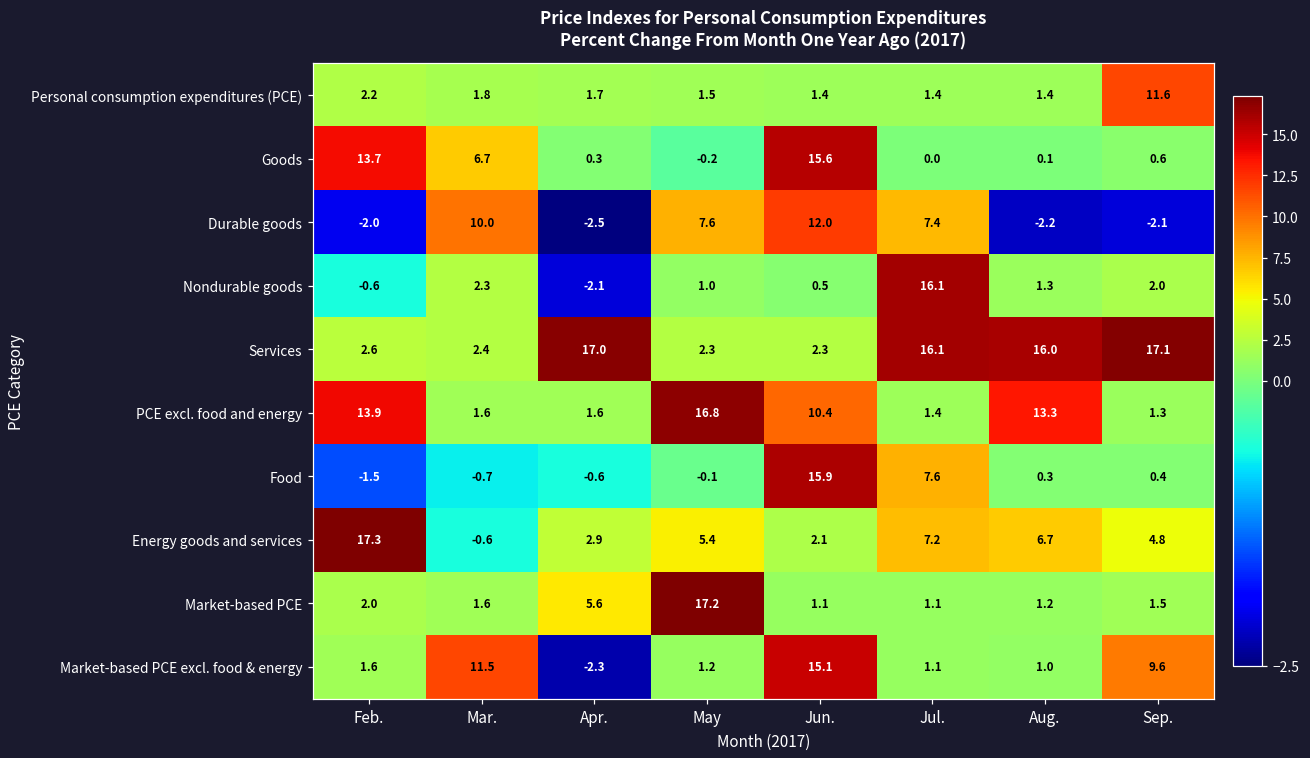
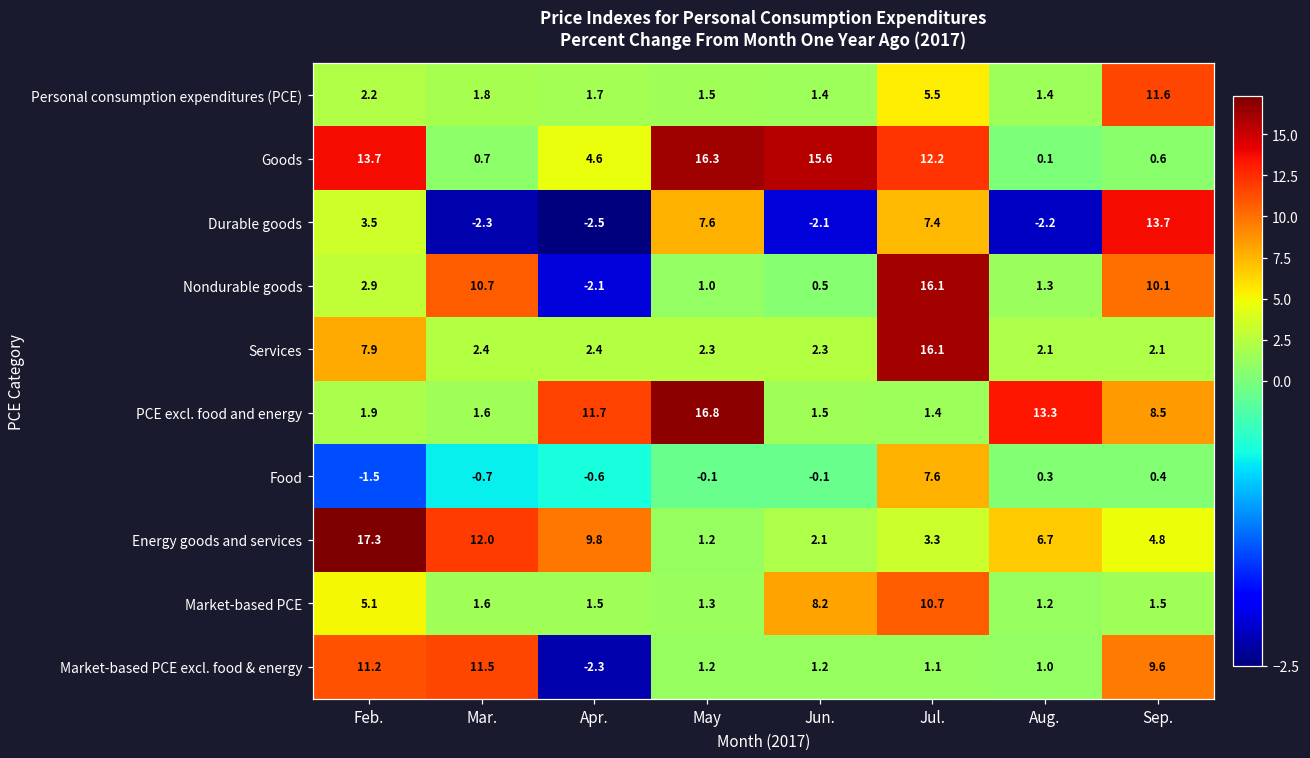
Personal consumption expenditures (PCE), Jul.: 1.4 -> 5.5
Goods, Mar.: 6.7 -> 0.7
Goods, Apr.: 0.3 -> 4.6
Goods, May: -0.2 -> 16.3
Goods, Jul.: 0.0 -> 12.2
Durable goods, Feb.: -2.0 -> 3.5
Durable goods, Mar.: 10.0 -> -2.3
Durable goods, Jun.: 12.0 -> -2.1
Durable goods, Sep.: -2.1 -> 13.7
Nondurable goods, Feb.: -0.6 -> 2.9
Nondurable goods, Mar.: 2.3 -> 10.7
Nondurable goods, Sep.: 2.0 -> 10.1
Services, Feb.: 2.6 -> 7.9
Services, Apr.: 17.0 -> 2.4
Services, Aug.: 16.0 -> 2.1
Services, Sep.: 17.1 -> 2.1
PCE excl. food and energy, Feb.: 13.9 -> 1.9
PCE excl. food and energy, Apr.: 1.6 -> 11.7
PCE excl. food and energy, Jun.: 10.4 -> 1.5
PCE excl. food and energy, Sep.: 1.3 -> 8.5
Food, Jun.: 15.9 -> -0.1
Energy goods and services, Mar.: -0.6 -> 12.0
Energy goods and services, Apr.: 2.9 -> 9.8
Energy goods and services, May: 5.4 -> 1.2
Energy goods and services, Jul.: 7.2 -> 3.3
Market-based PCE, Feb.: 2.0 -> 5.1
Market-based PCE, Apr.: 5.6 -> 1.5
Market-based PCE, May: 17.2 -> 1.3
Market-based PCE, Jun.: 1.1 -> 8.2
Market-based PCE, Jul.: 1.1 -> 10.7
Market-based PCE excl. food & energy, Feb.: 1.6 -> 11.2
Market-based PCE excl. food & energy, Jun.: 15.1 -> 1.2
